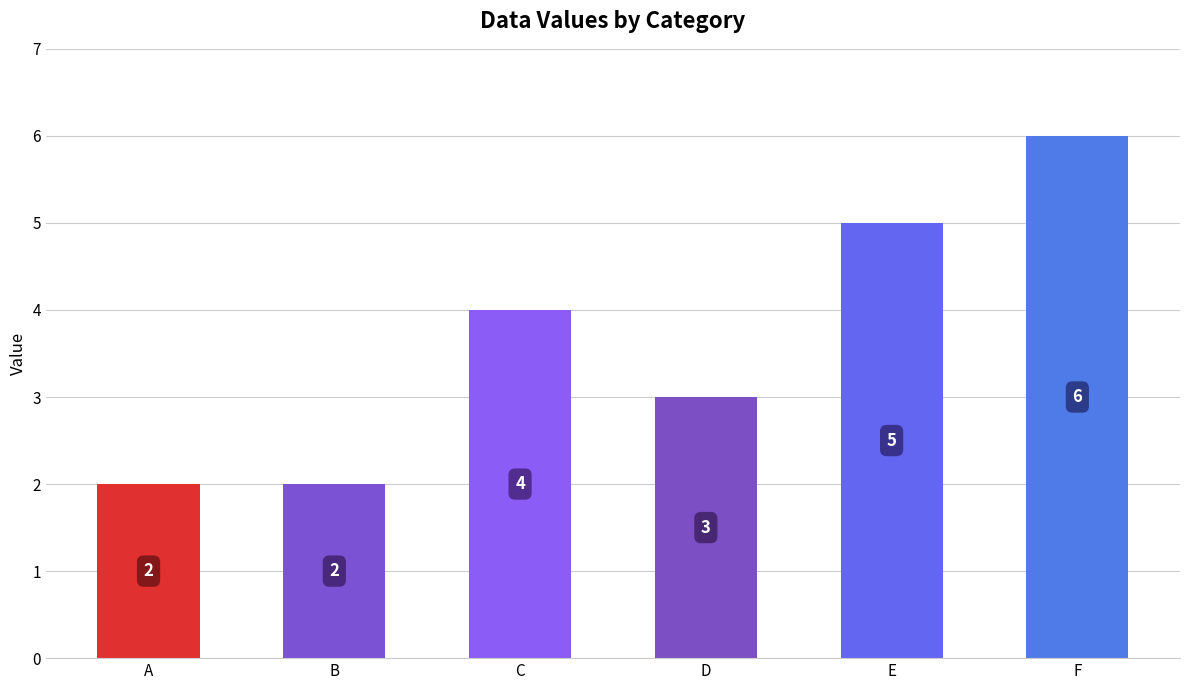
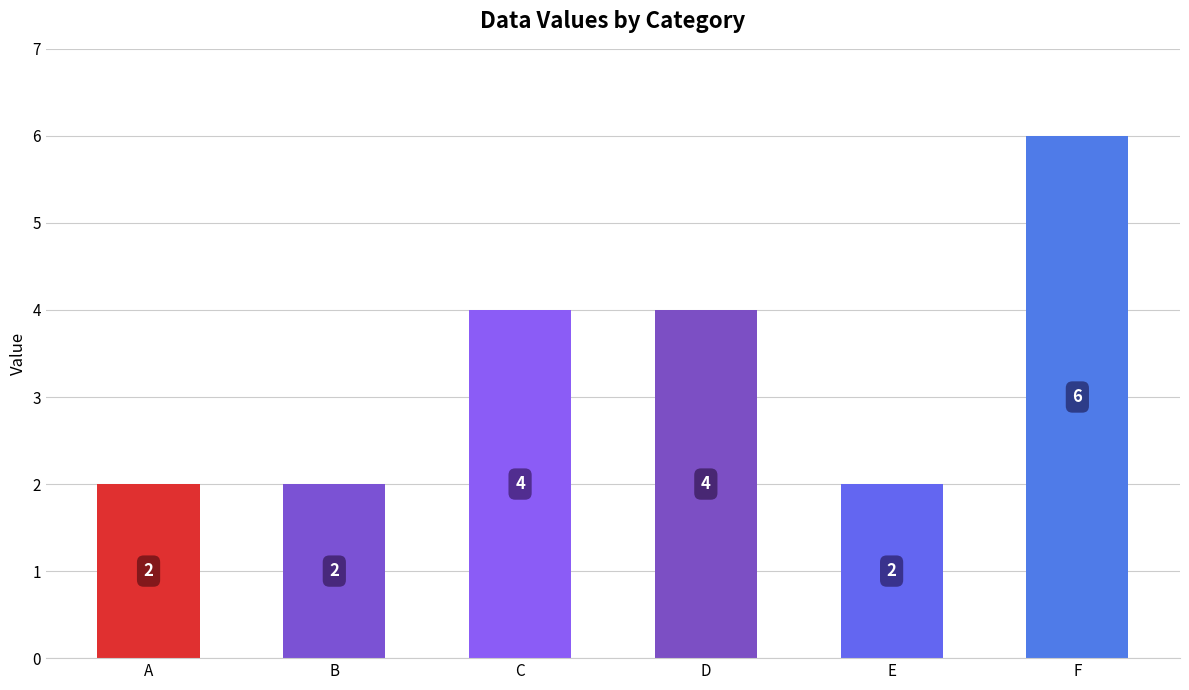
D: 3 -> 4
E: 5 -> 2
